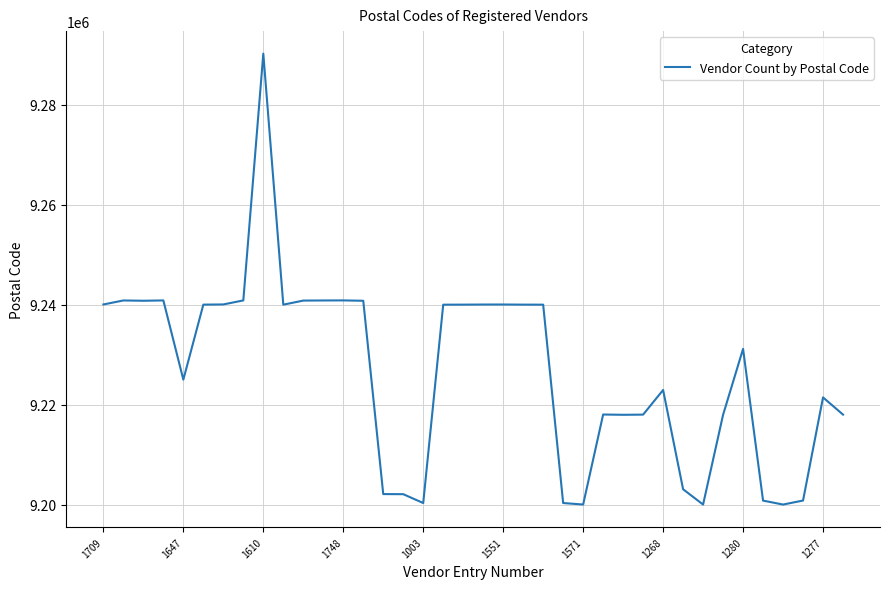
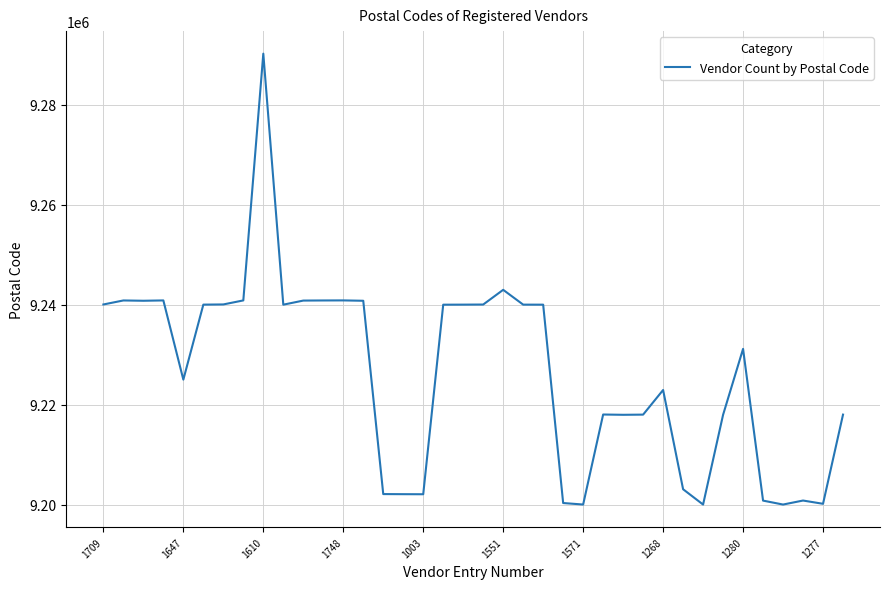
1003: 9200000 -> 9202000
1551: 9240000 -> 9243000
1277: 9221000 -> 9200000
